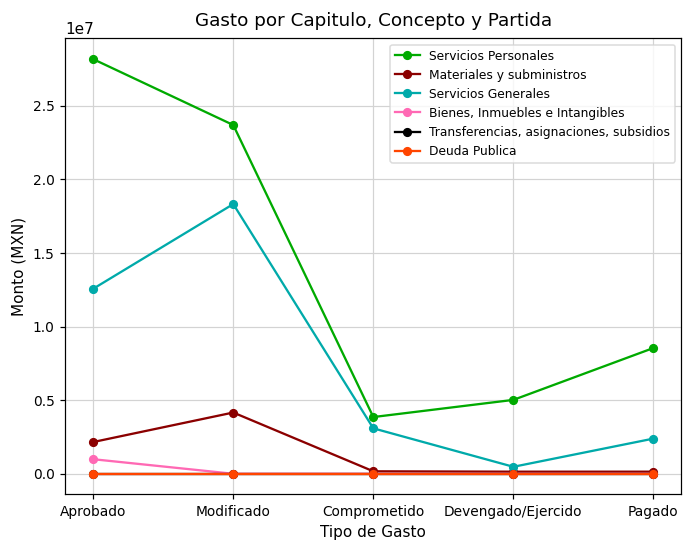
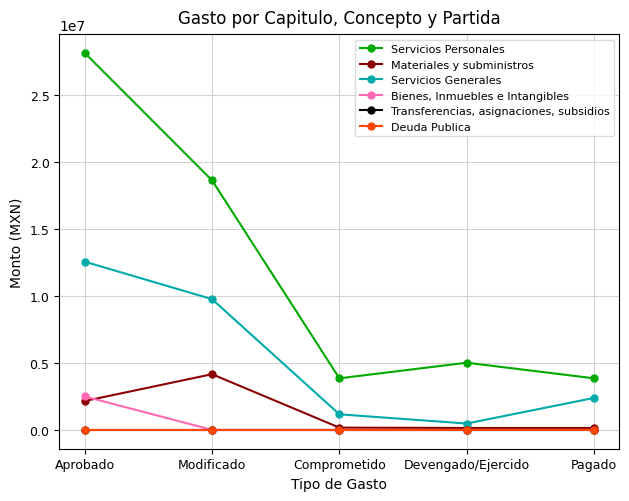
Bienes, Inmuebles e Intangibles, Aprobado: 1000000 -> 2500000
Servicios Personales, Modificado: 23700000 -> 18600000
Servicios Generales, Modificado: 18300000 -> 9800000
Servicios Generales, Comprometido: 3100000 -> 1200000
Servicios Personales, Pagado: 8500000 -> 3900000
